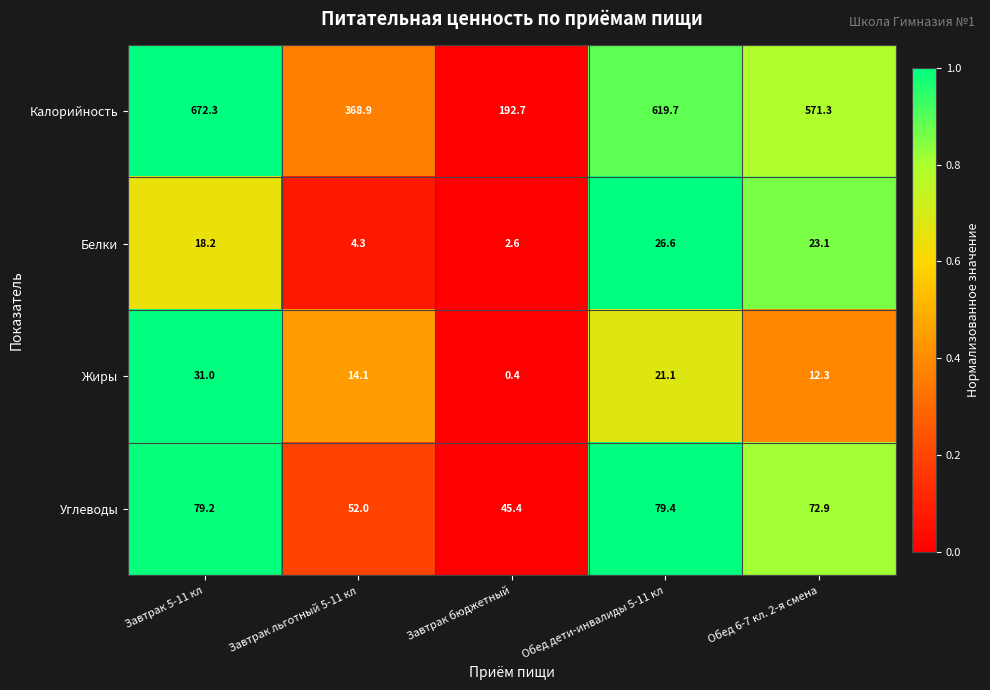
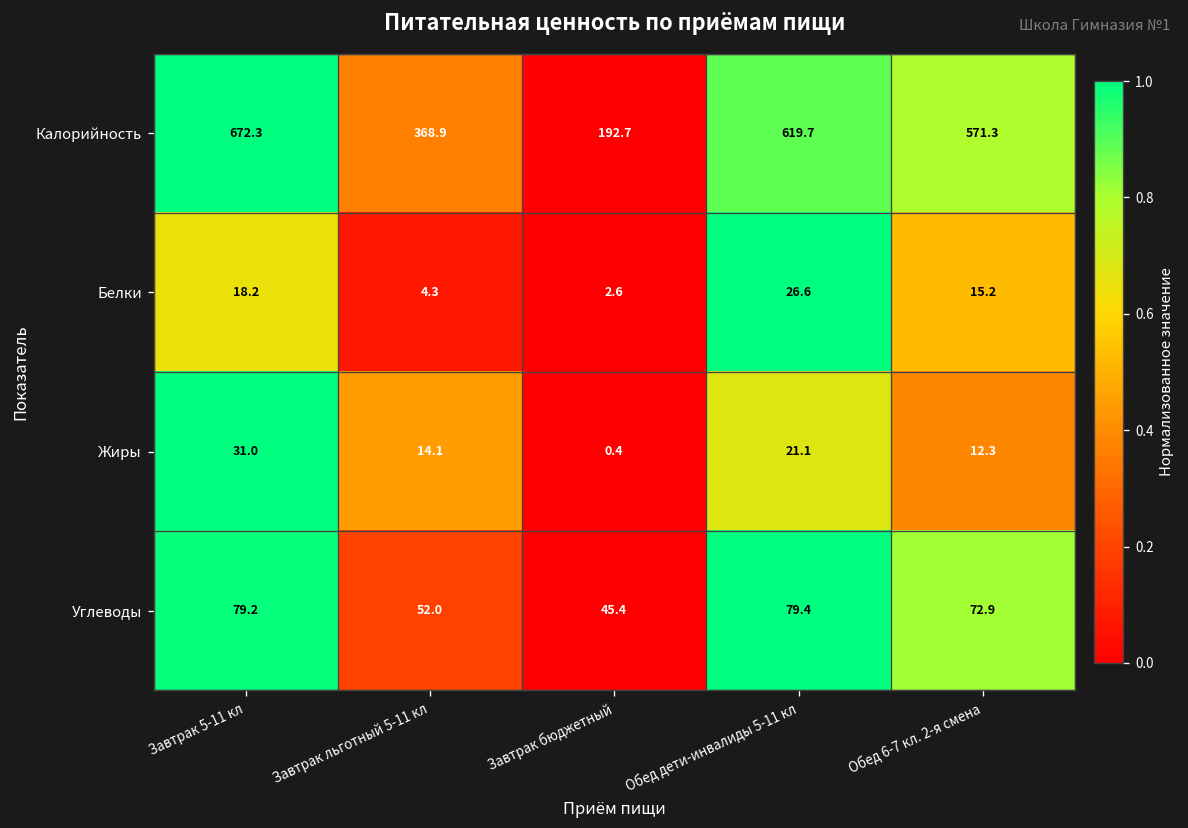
Белки, Обед 6-7 кл. 2-я смена: 23.1 -> 15.2
